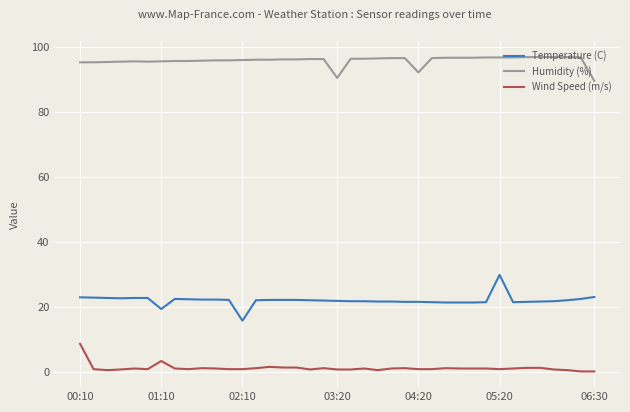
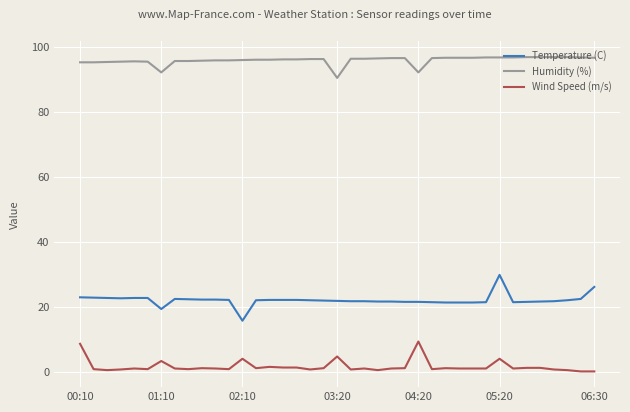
Humidity (%), 01:10: 96 -> 92
Wind Speed (m/s), 02:10: 1 -> 4
Wind Speed (m/s), 03:20: 1 -> 5
Wind Speed (m/s), 04:20: 1 -> 9
Wind Speed (m/s), 05:20: 1 -> 4
Temperature (C), 06:30: 23 -> 26
Humidity (%), 06:30: 90 -> 97
